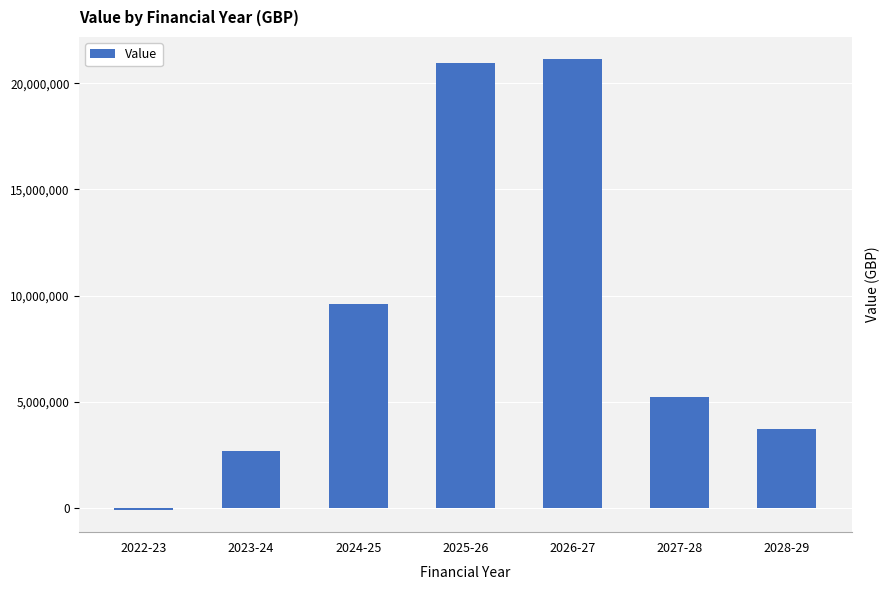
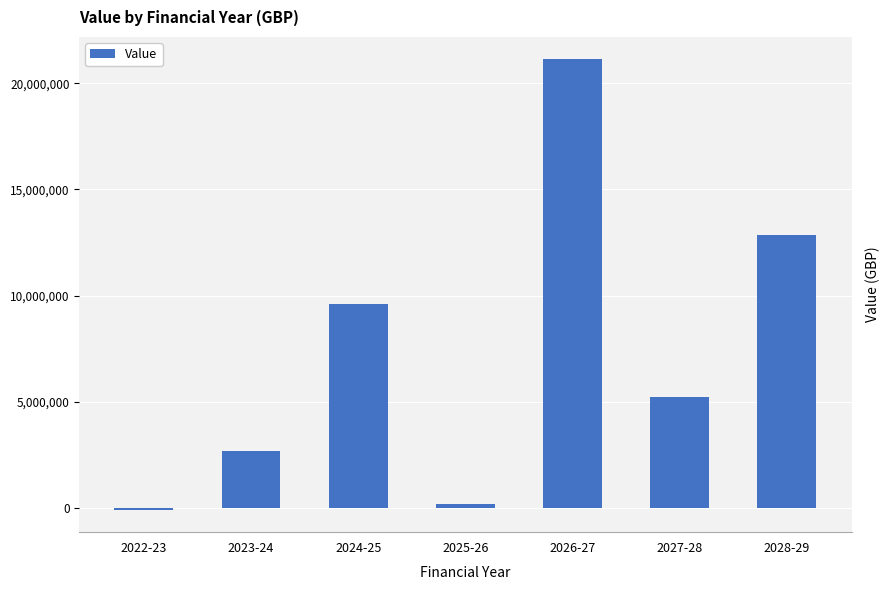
2025-26: 20,900,000 -> 200,000
2028-29: 3,700,000 -> 12,900,000
